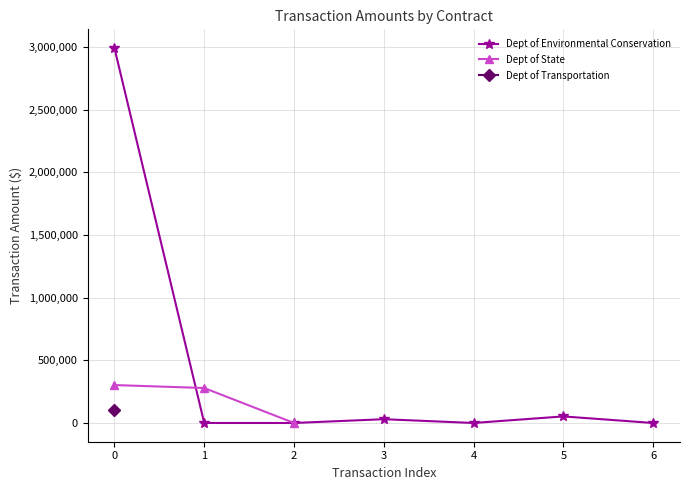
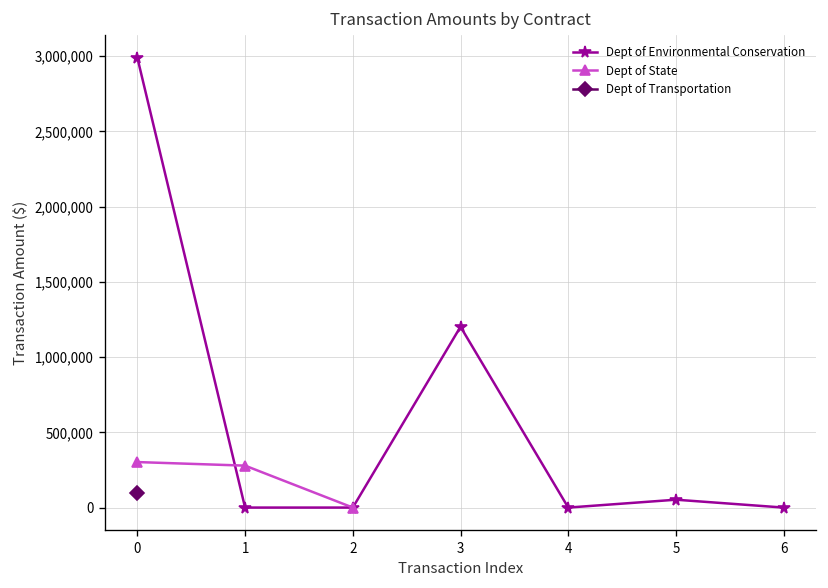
Dept of Environmental Conservation, 3: 30,000 -> 1,200,000
